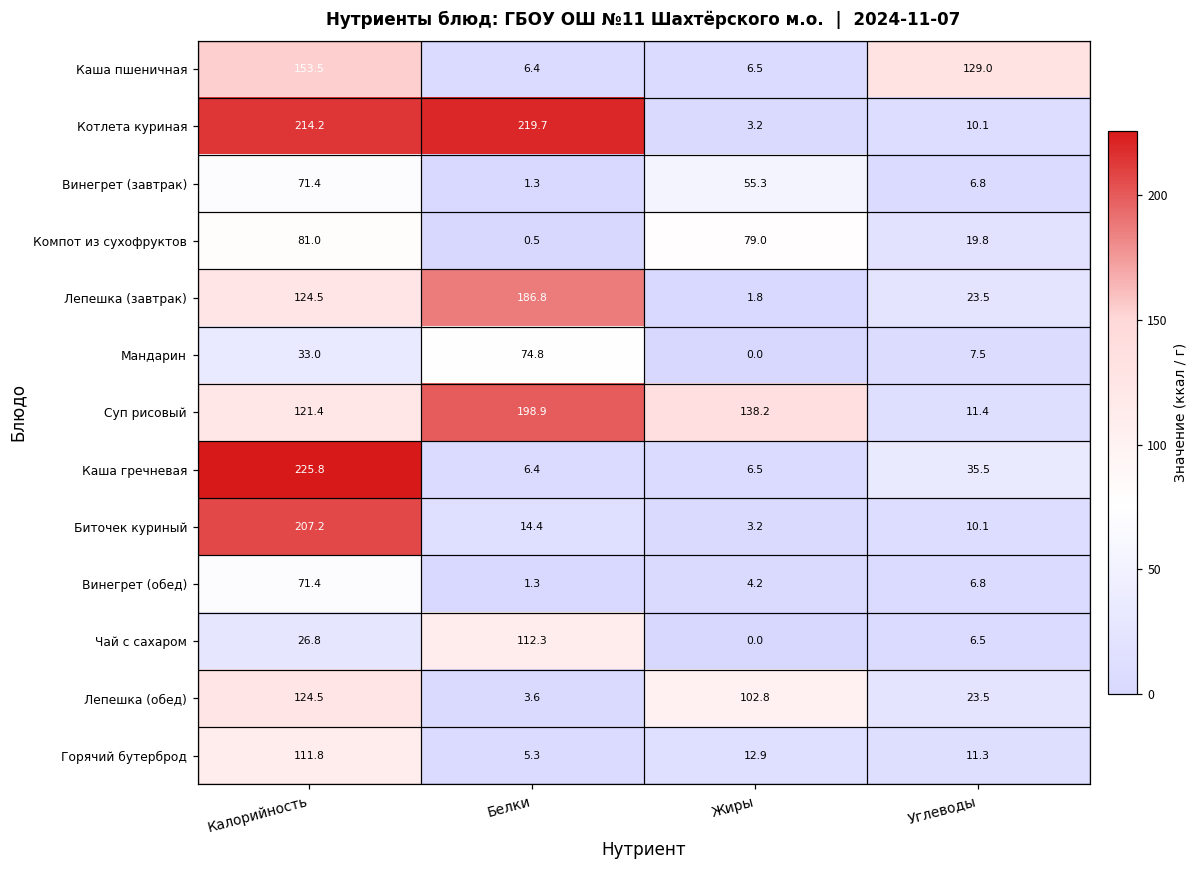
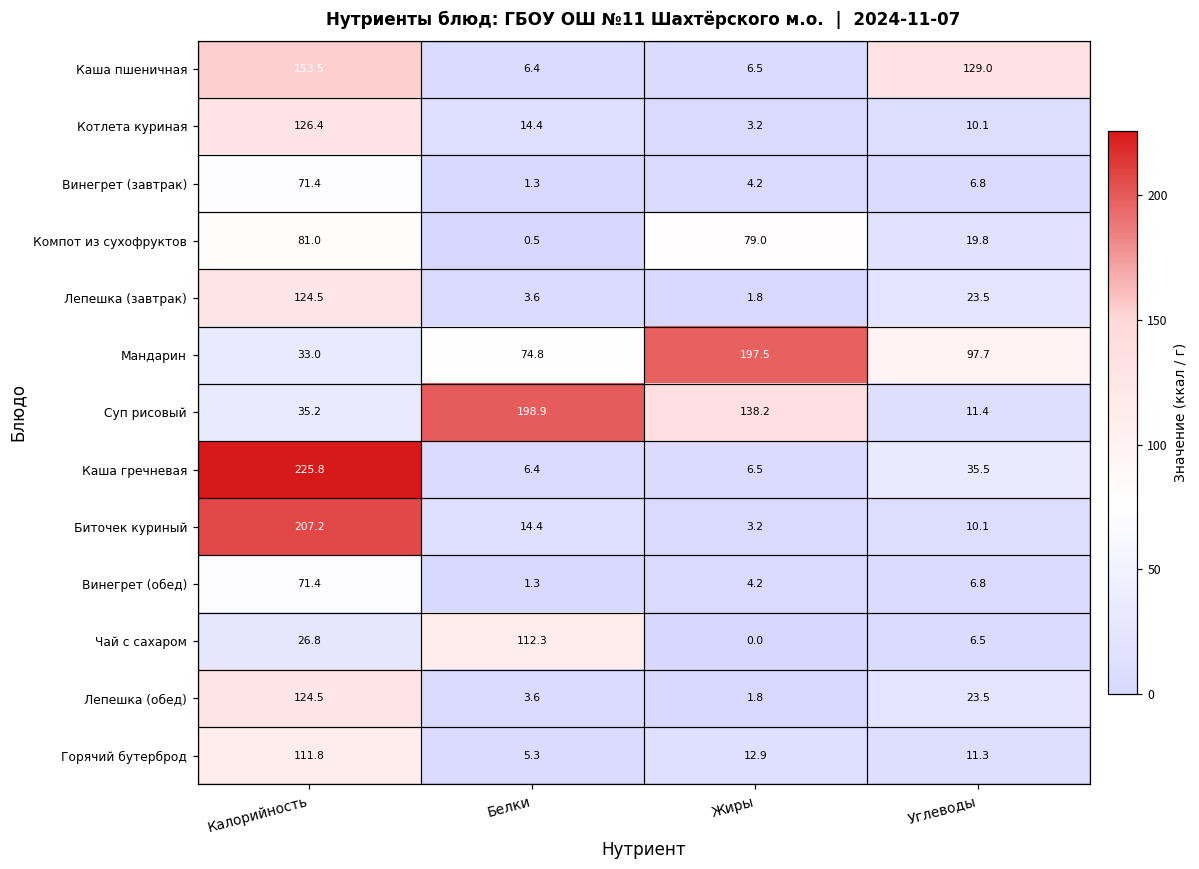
Котлета куриная, Калорийность: 214.2 -> 126.4
Котлета куриная, Белки: 219.7 -> 14.4
Винегрет (завтрак), Жиры: 55.3 -> 4.2
Лепешка (завтрак), Белки: 186.8 -> 3.6
Мандарин, Жиры: 0.0 -> 197.5
Мандарин, Углеводы: 7.5 -> 97.7
Суп рисовый, Калорийность: 121.4 -> 35.2
Лепешка (обед), Жиры: 102.8 -> 1.8
